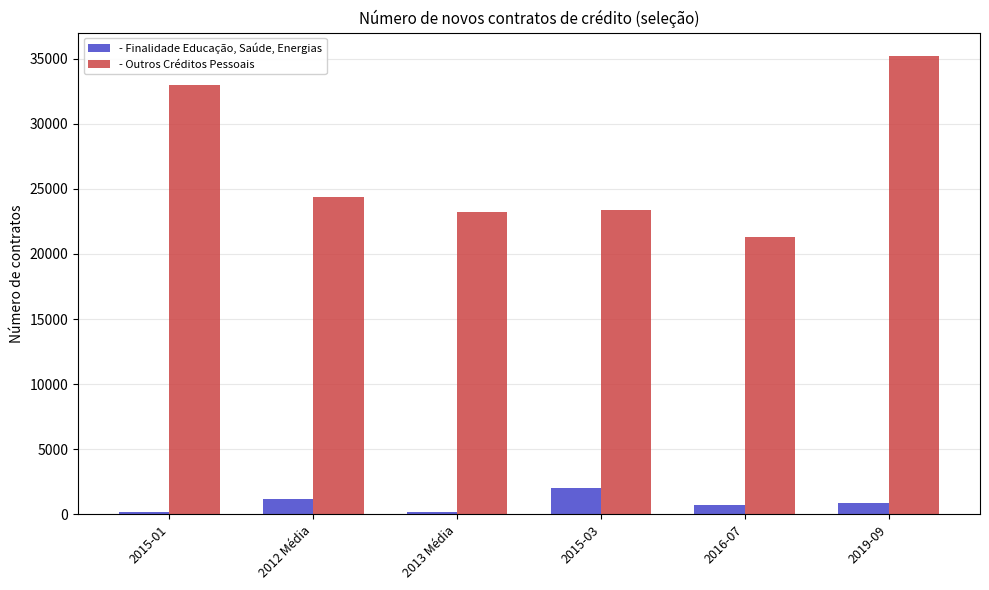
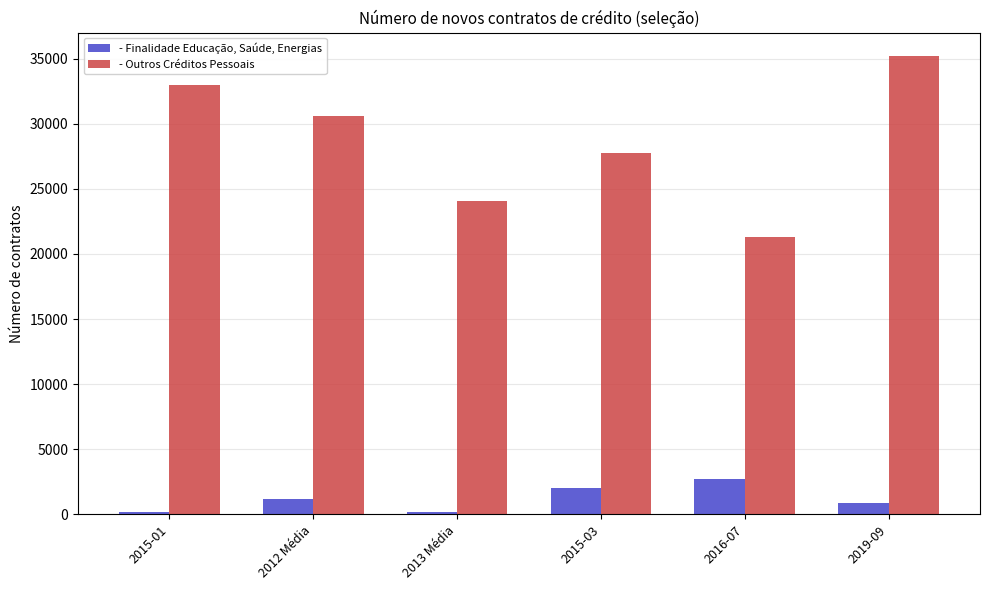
- Outros Créditos Pessoais, 2012 Média: 24400 -> 30600
- Outros Créditos Pessoais, 2013 Média: 23200 -> 24100
- Outros Créditos Pessoais, 2015-03: 23400 -> 27700
- Finalidade Educação, Saúde, Energias, 2016-07: 700 -> 2700
